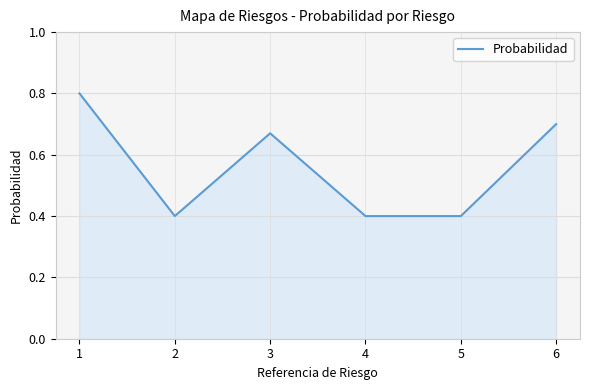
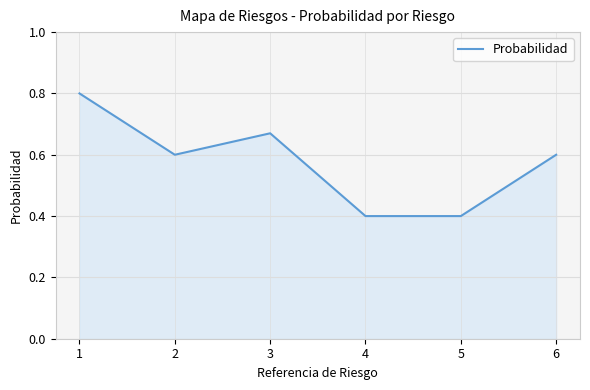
2: 0.4 -> 0.6
6: 0.7 -> 0.6
